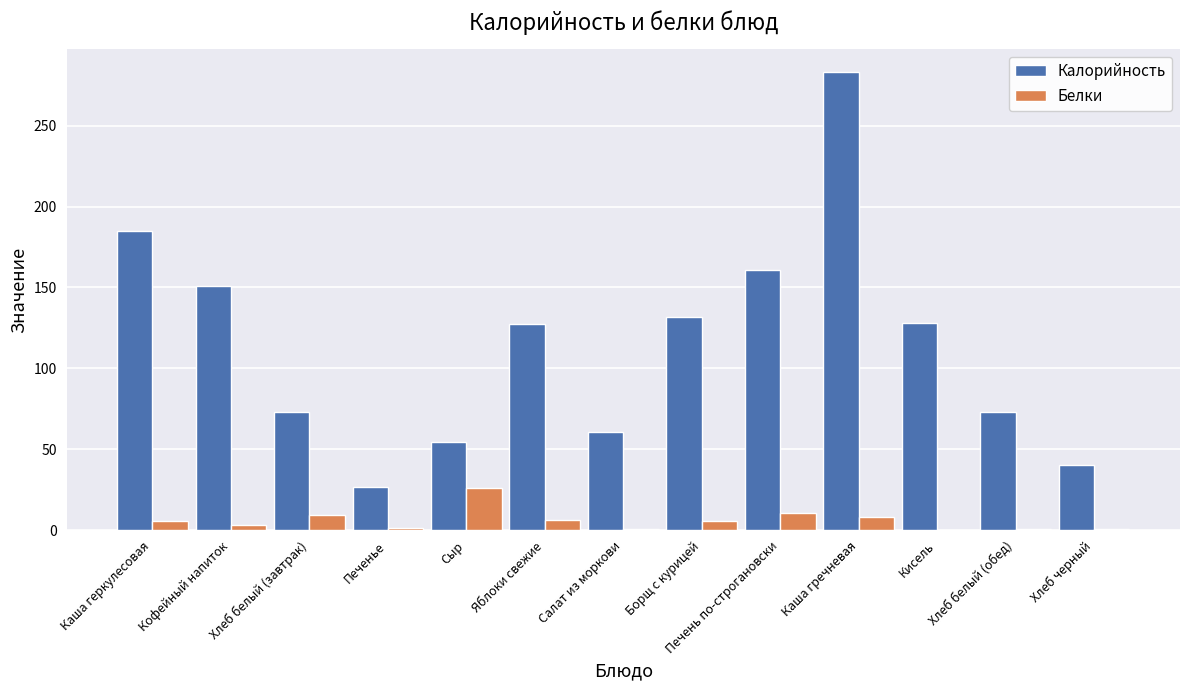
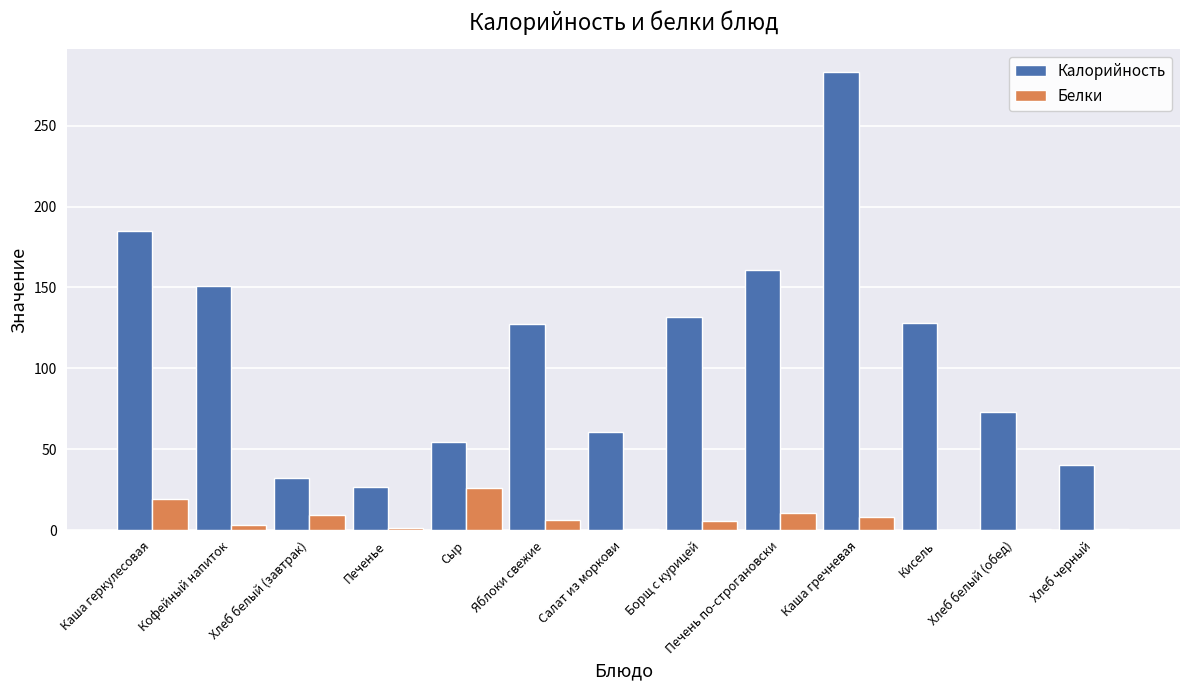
Белки, Каша геркулесовая: 6 -> 20
Калорийность, Хлеб белый (завтрак): 73 -> 32
